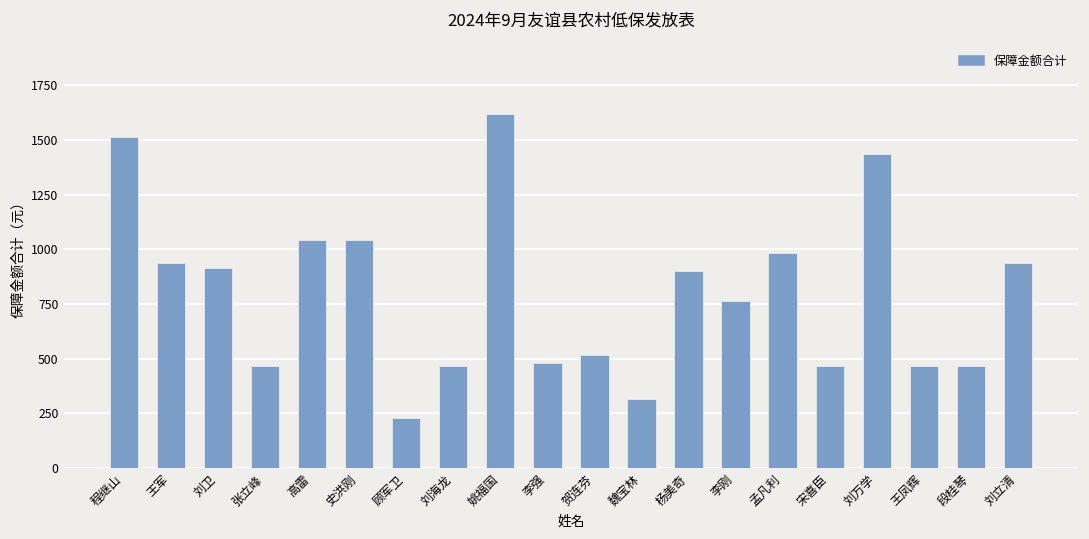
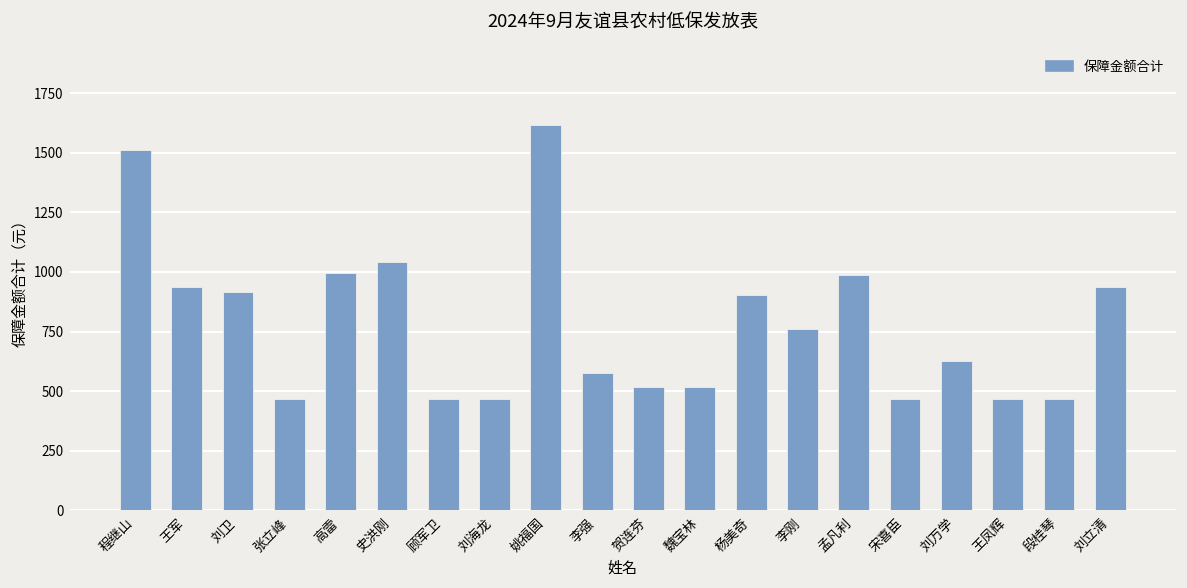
高雷: 1040 -> 1000
顾军卫: 230 -> 470
李强: 480 -> 570
魏宝林: 320 -> 520
刘万学: 1440 -> 620
